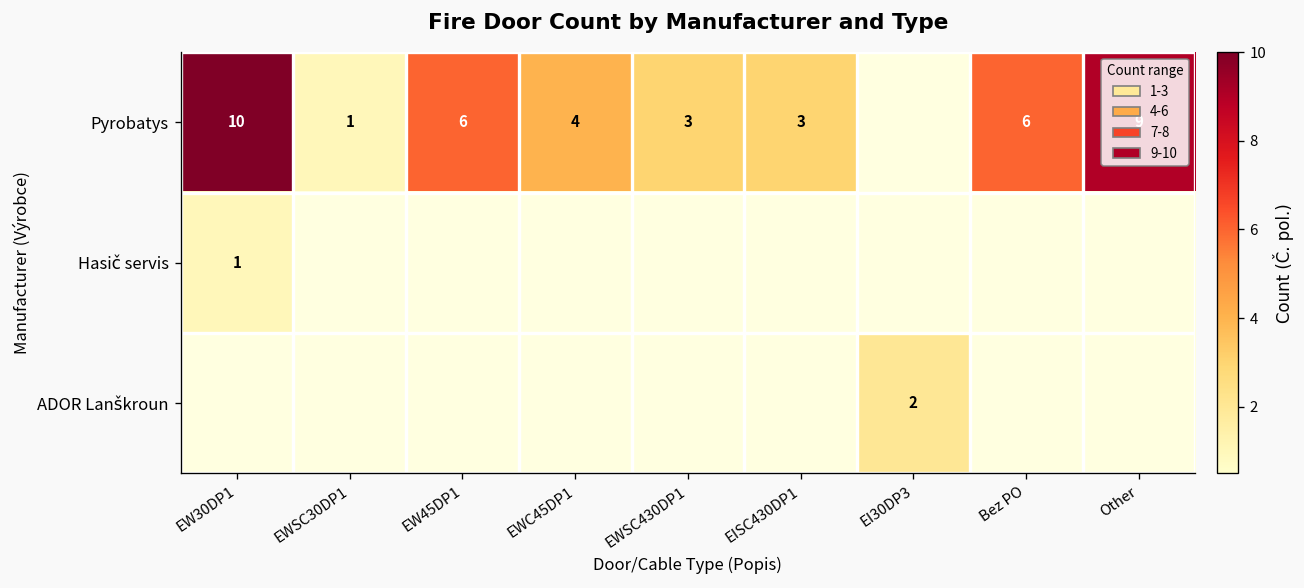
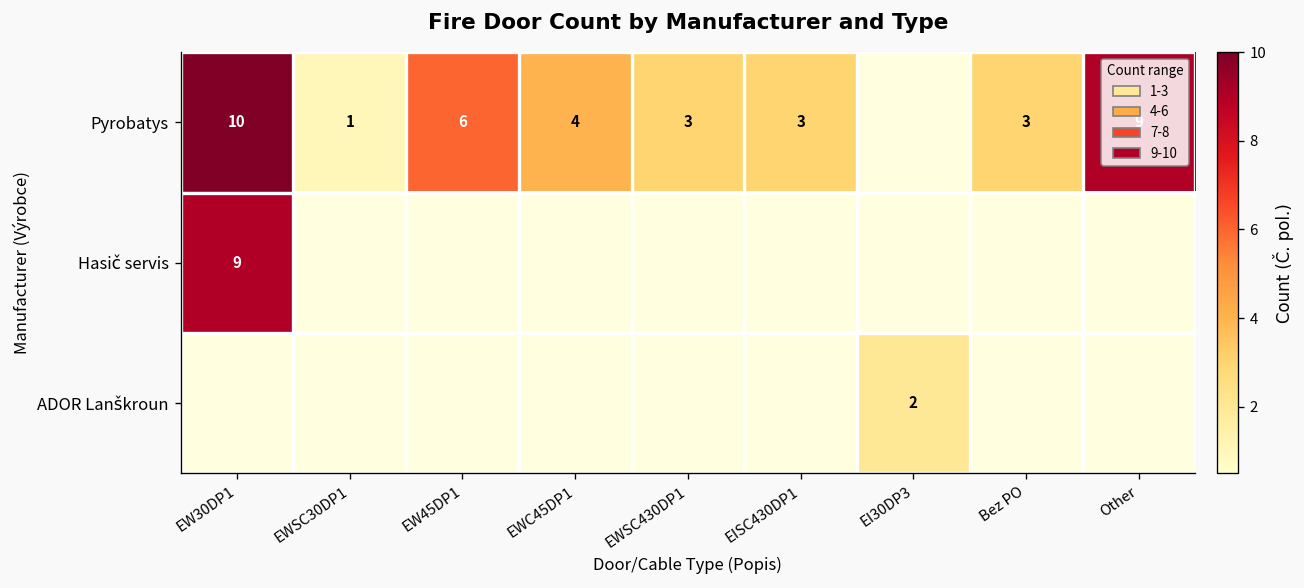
Pyrobatys, Bez PO: 6 -> 3
Hasič servis, EW30DP1: 1 -> 9
